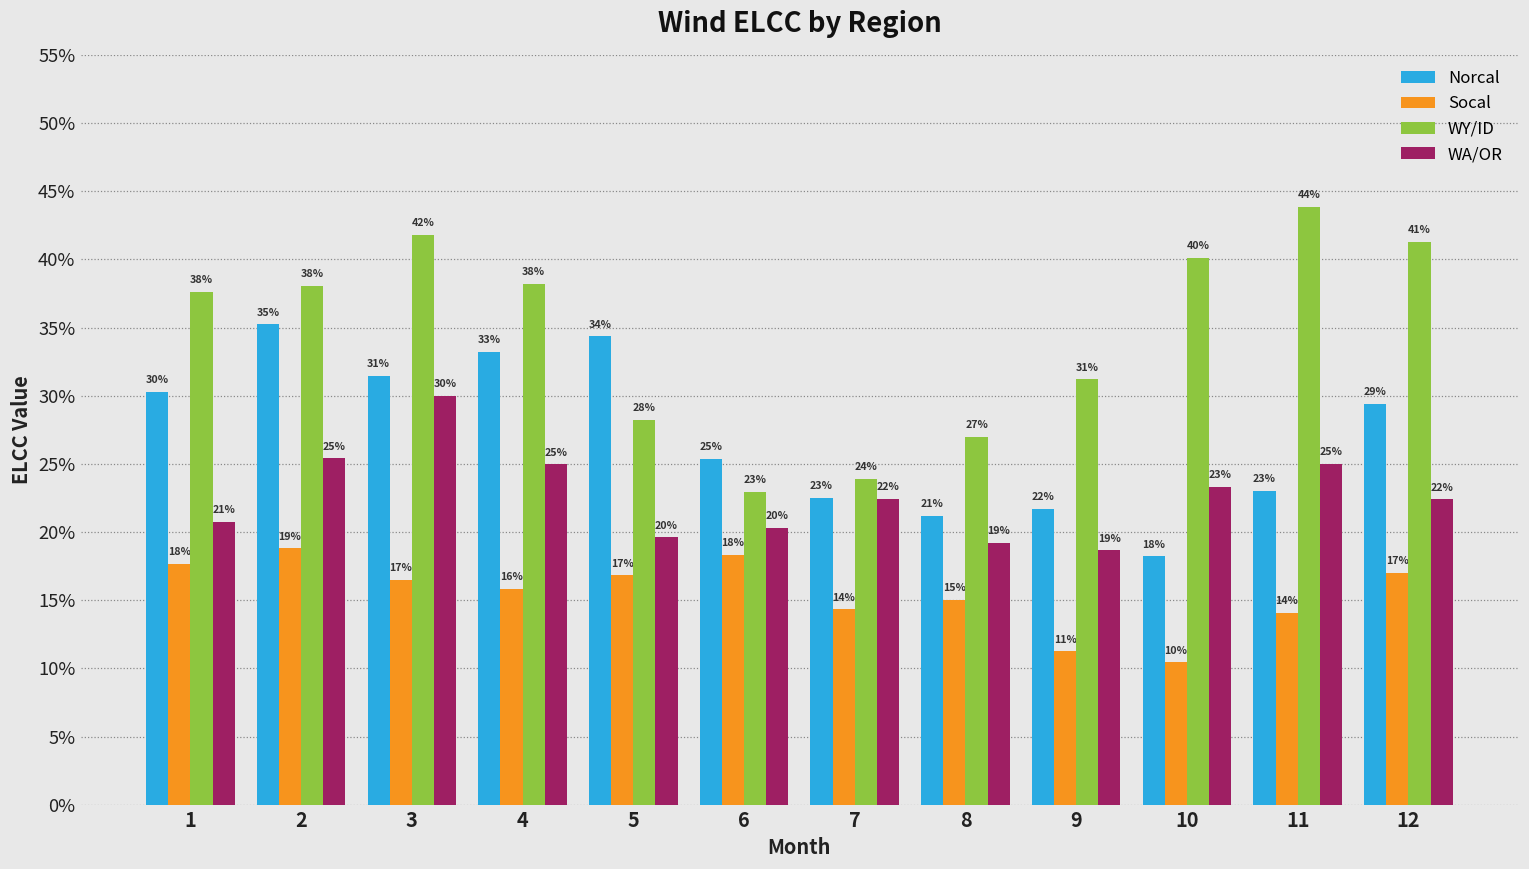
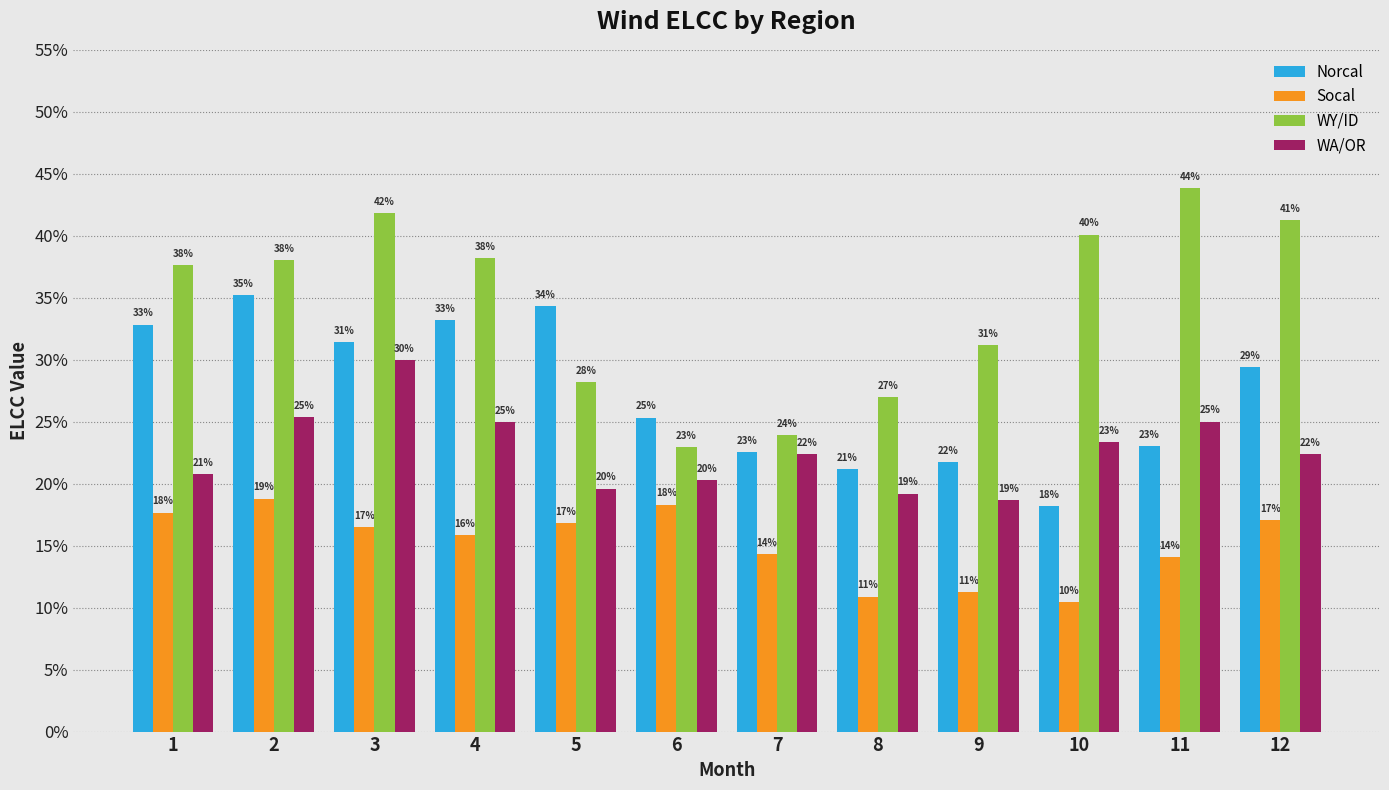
Norcal, 1: 30% -> 33%
Socal, 8: 15% -> 11%
